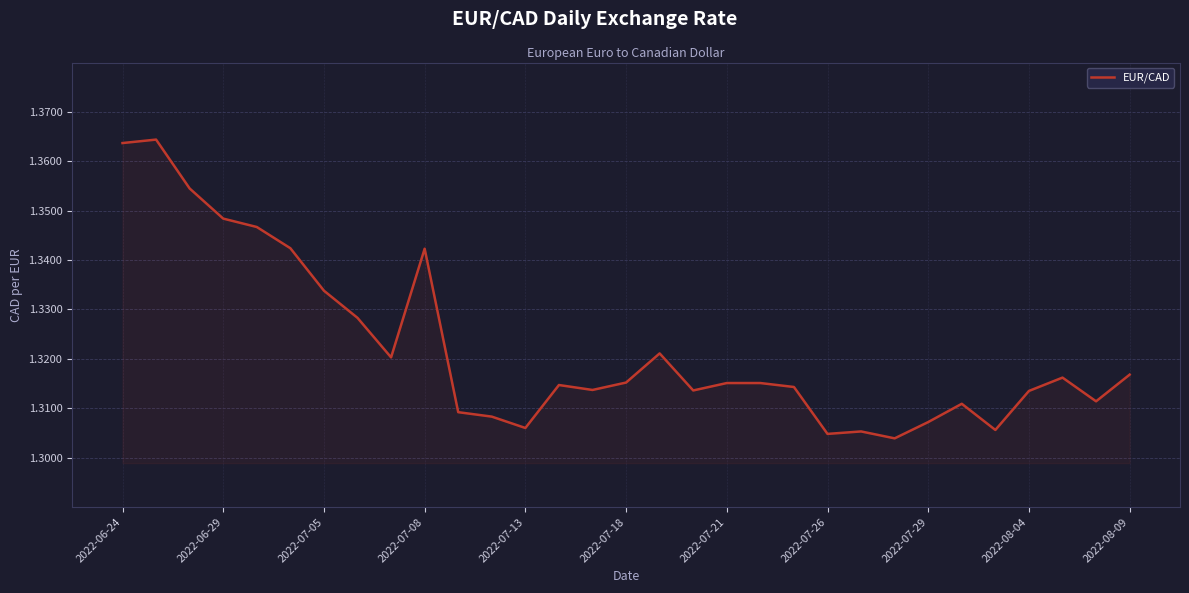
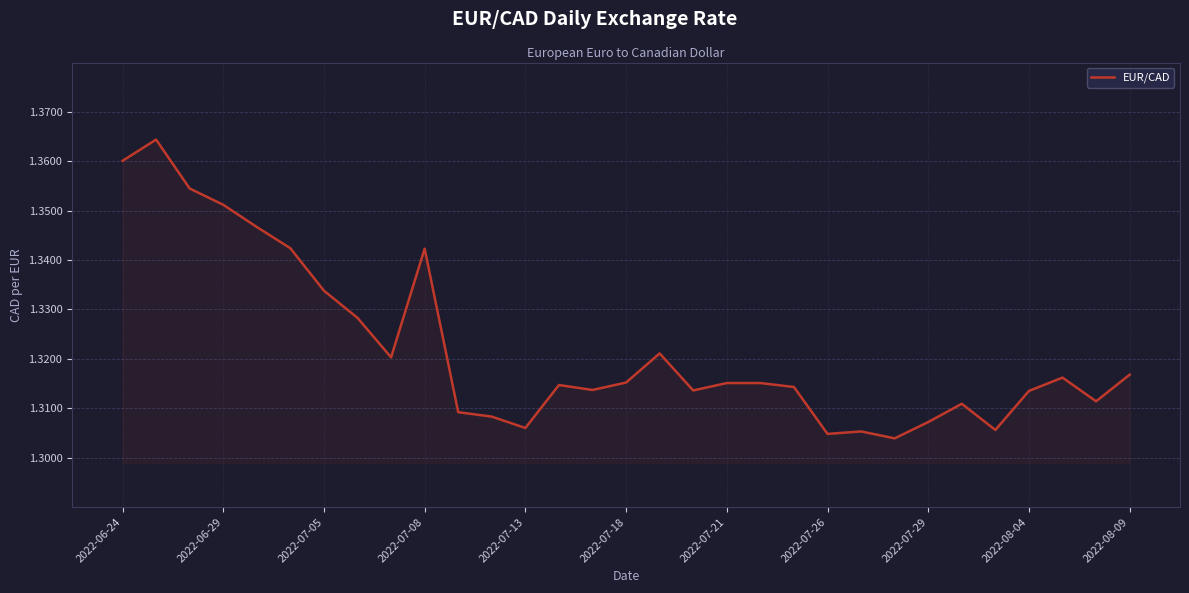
2022-06-24: 1.364 -> 1.360
2022-06-29: 1.348 -> 1.351
